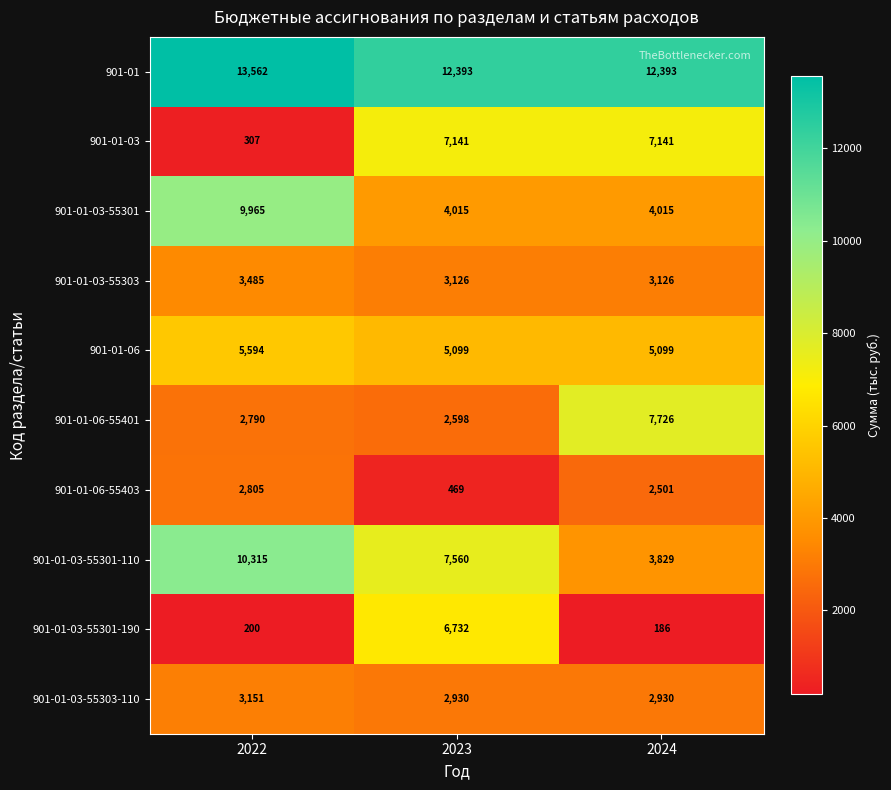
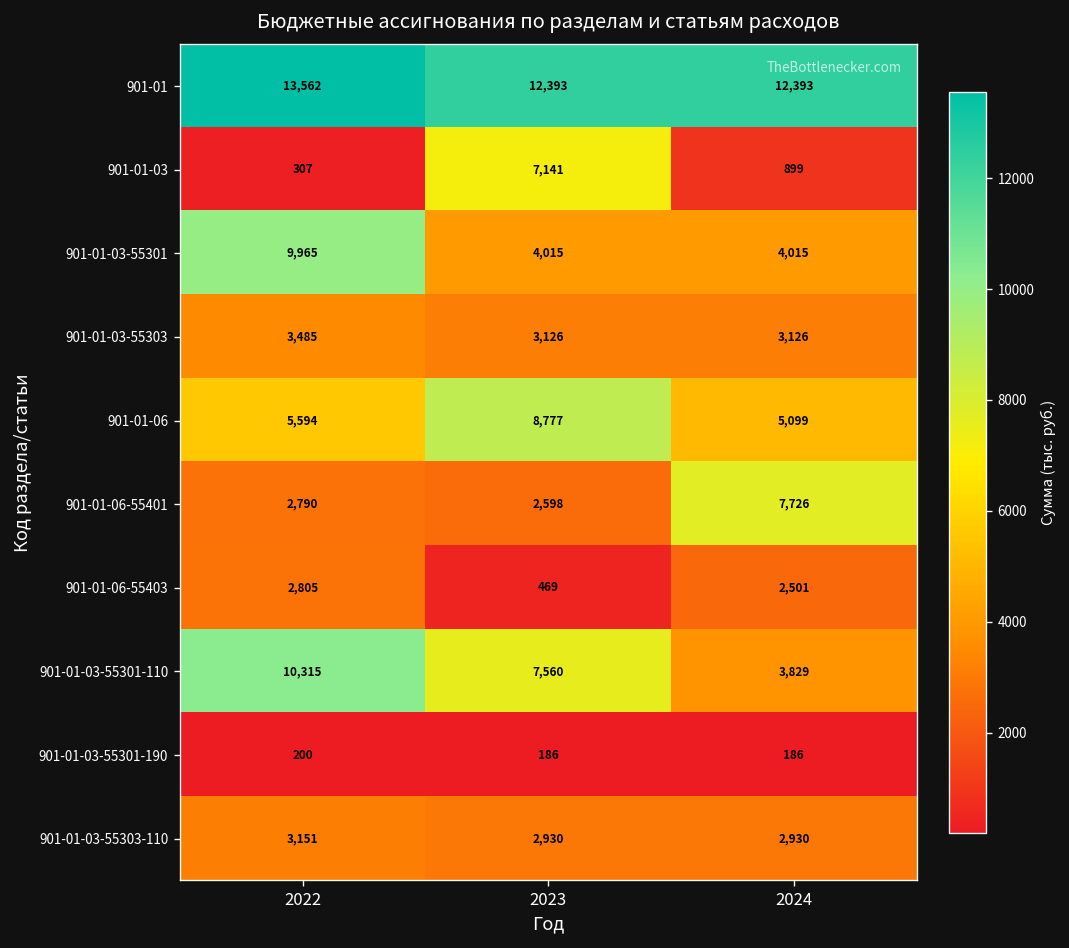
901-01-03, 2024: 7,141 -> 899
901-01-06, 2023: 5,099 -> 8,777
901-01-03-55301-190, 2023: 6,732 -> 186
